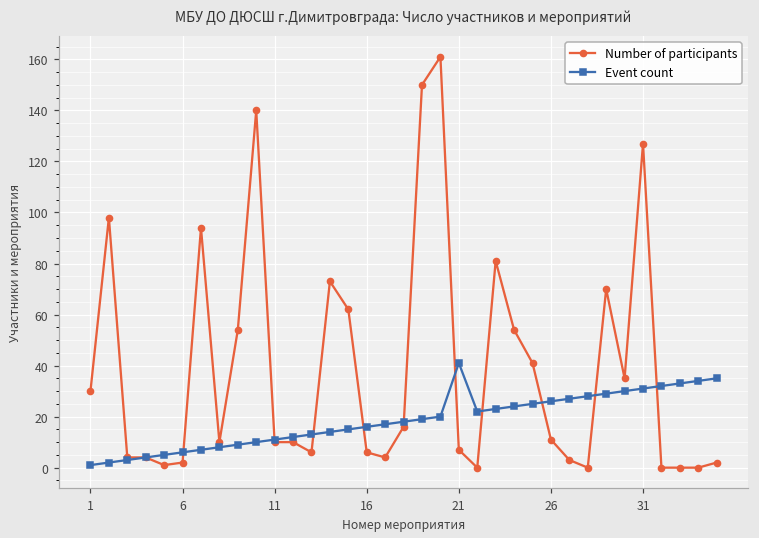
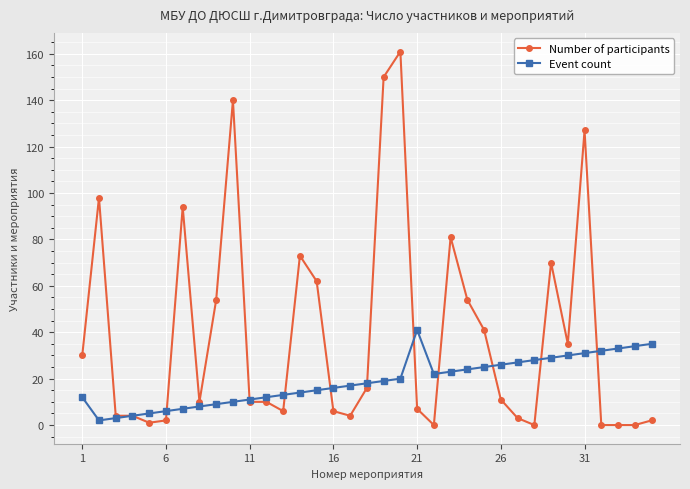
Event count, 1: 1 -> 12
